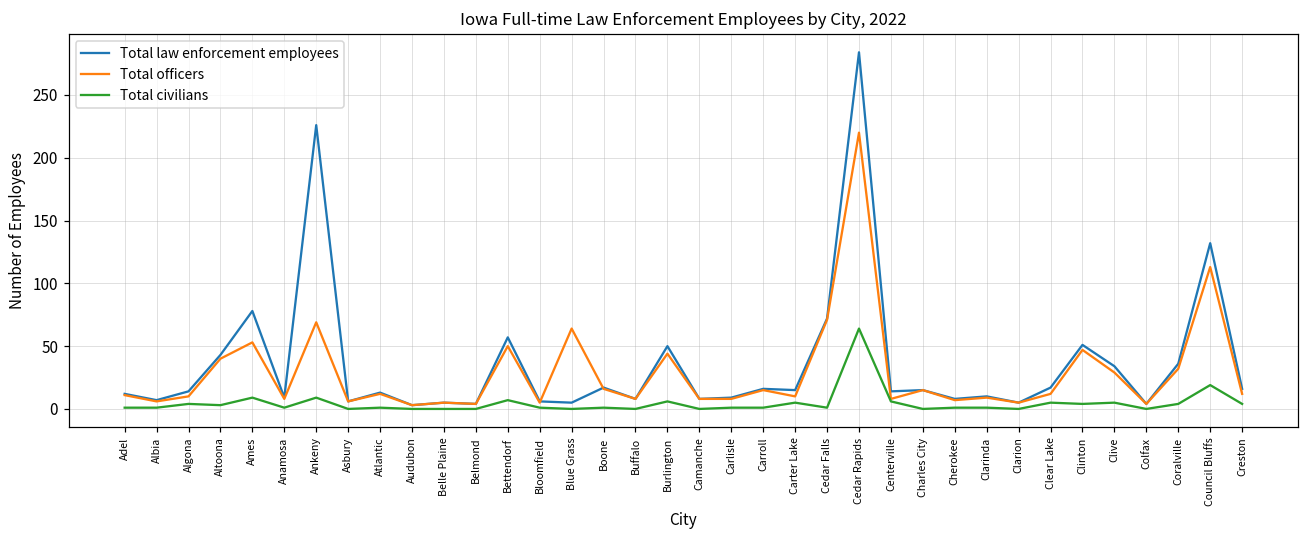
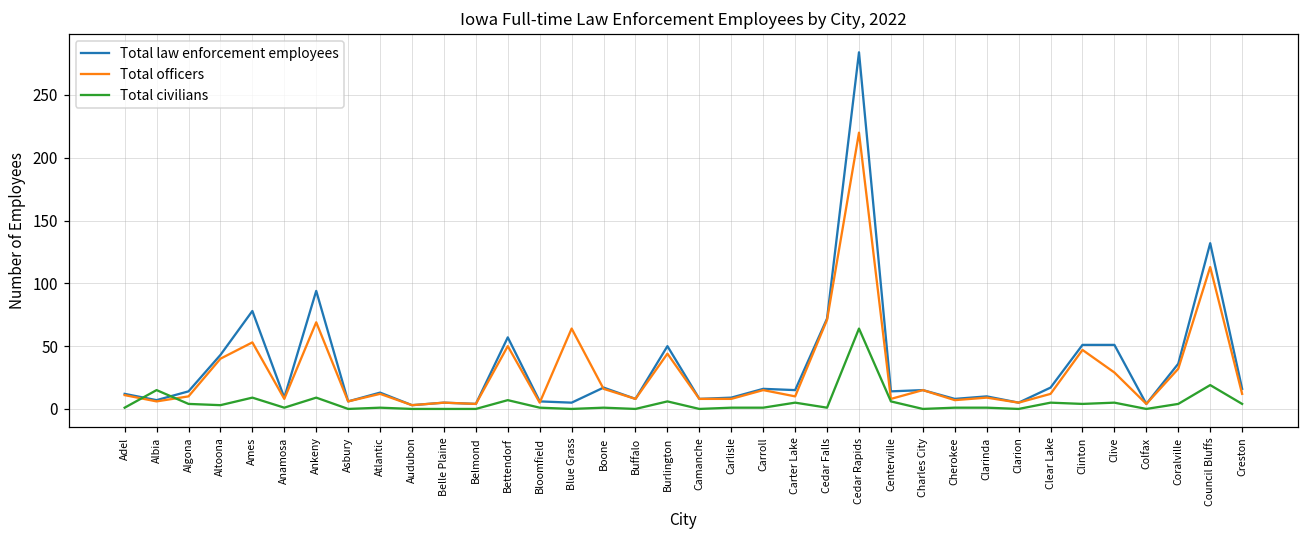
Total civilians, Albia: 1 -> 15
Total law enforcement employees, Ankeny: 226 -> 94
Total law enforcement employees, Clive: 34 -> 51
